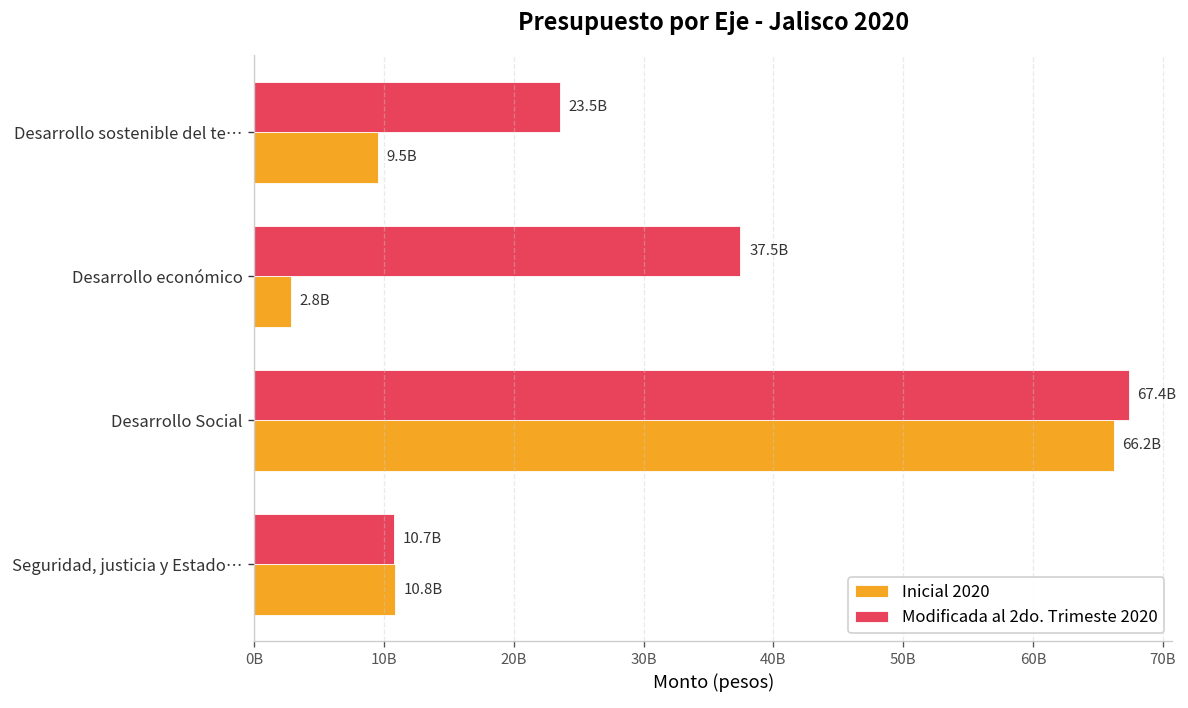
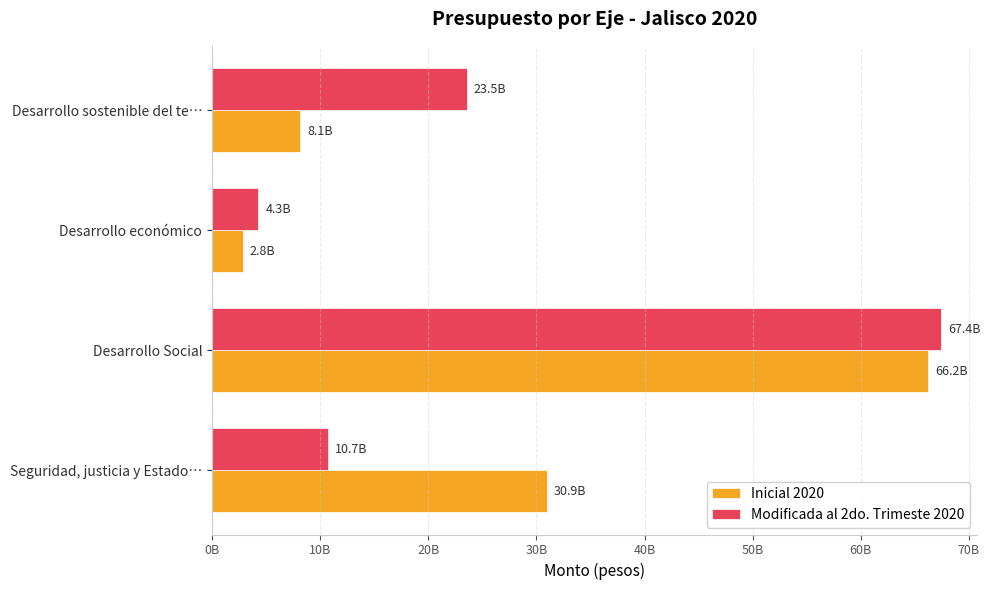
Inicial 2020, Desarrollo sostenible del te…: 9.5B -> 8.1B
Modificada al 2do. Trimeste 2020, Desarrollo económico: 37.5B -> 4.3B
Inicial 2020, Seguridad, justicia y Estado…: 10.8B -> 30.9B
